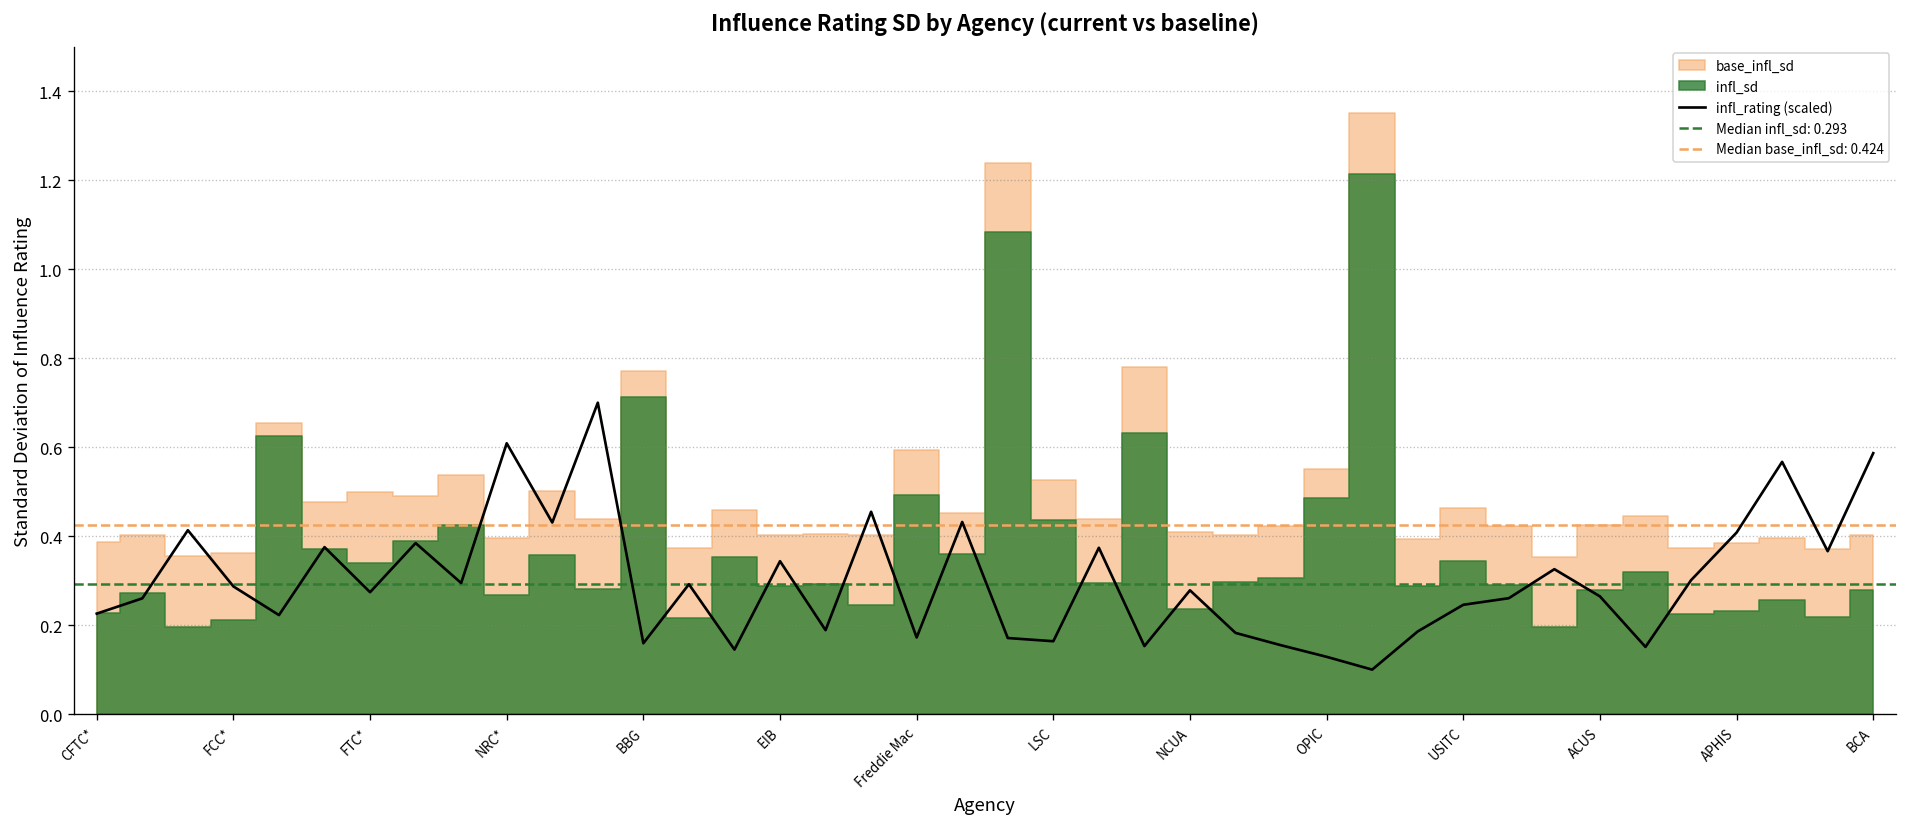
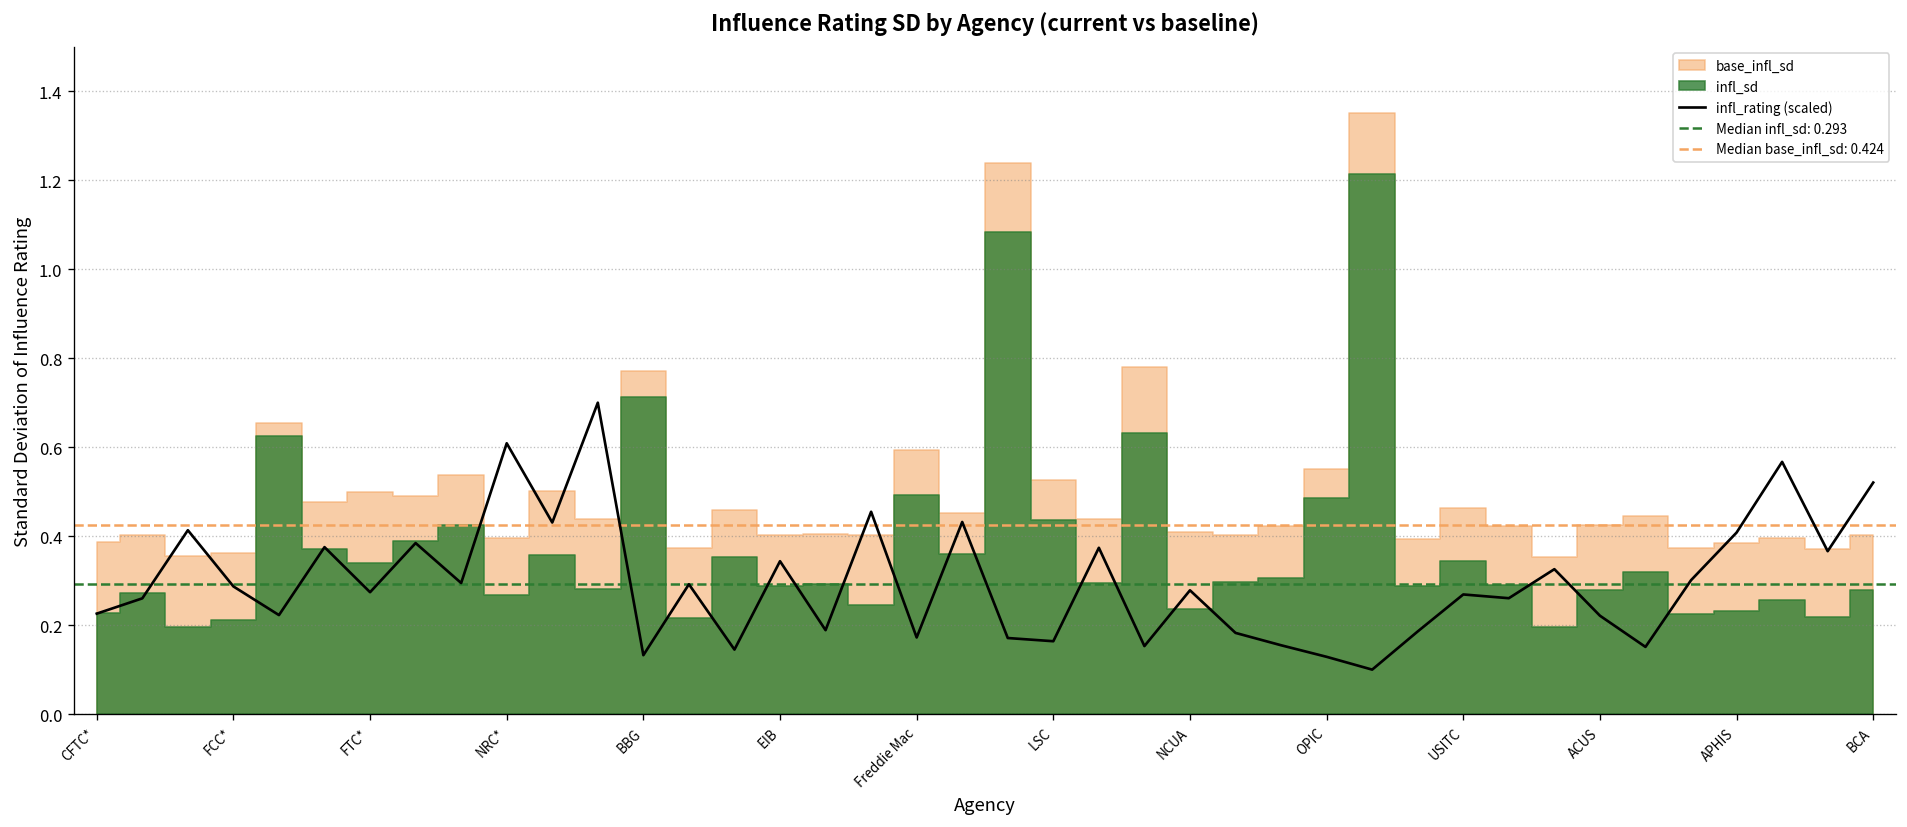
infl_rating (scaled), BBG: 0.16 -> 0.13
infl_rating (scaled), USITC: 0.25 -> 0.27
infl_rating (scaled), ACUS: 0.26 -> 0.22
infl_rating (scaled), BCA: 0.59 -> 0.52
